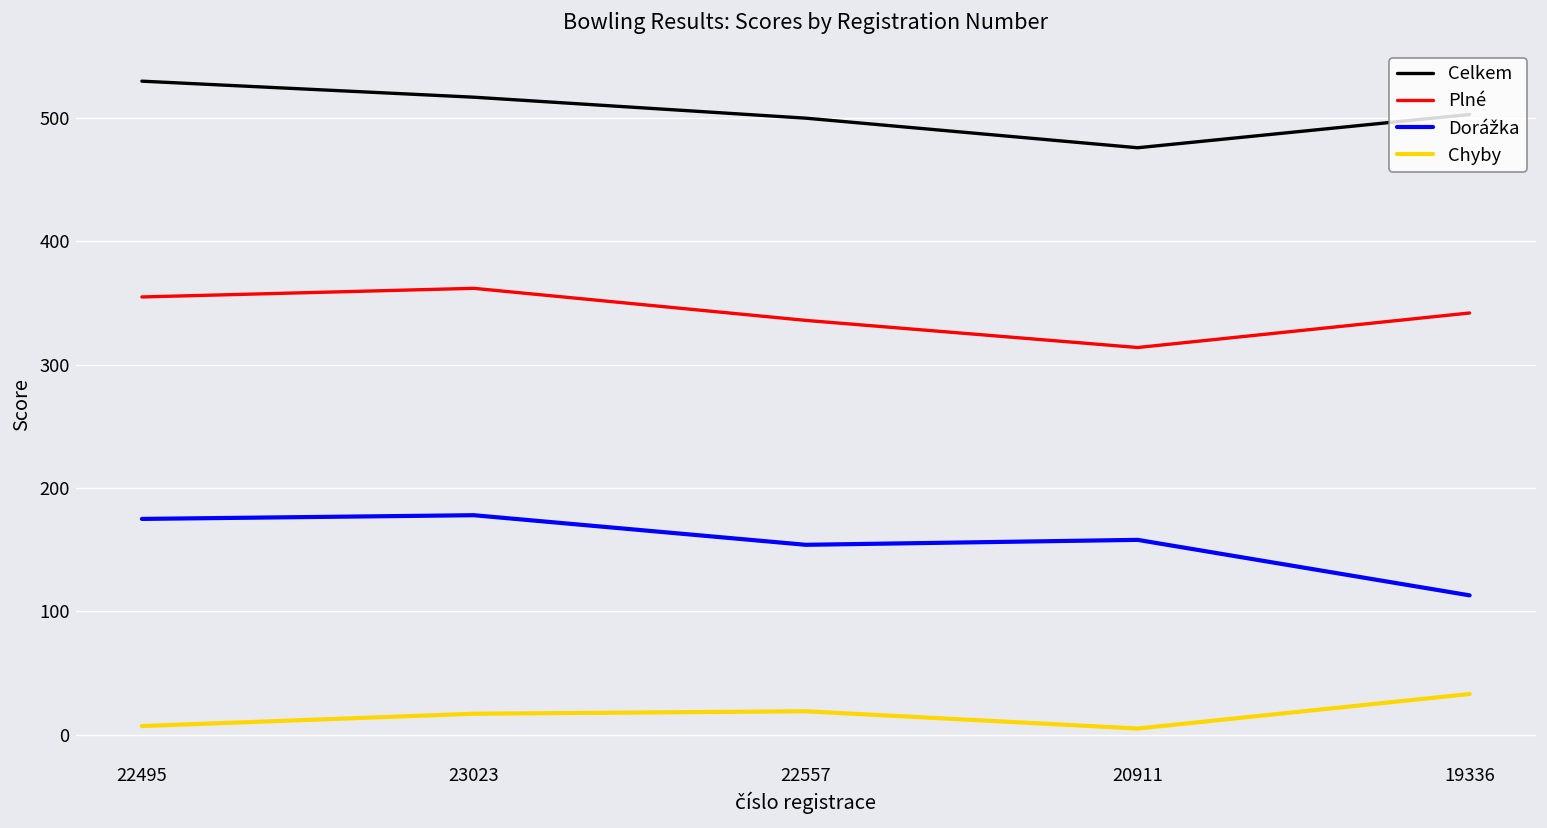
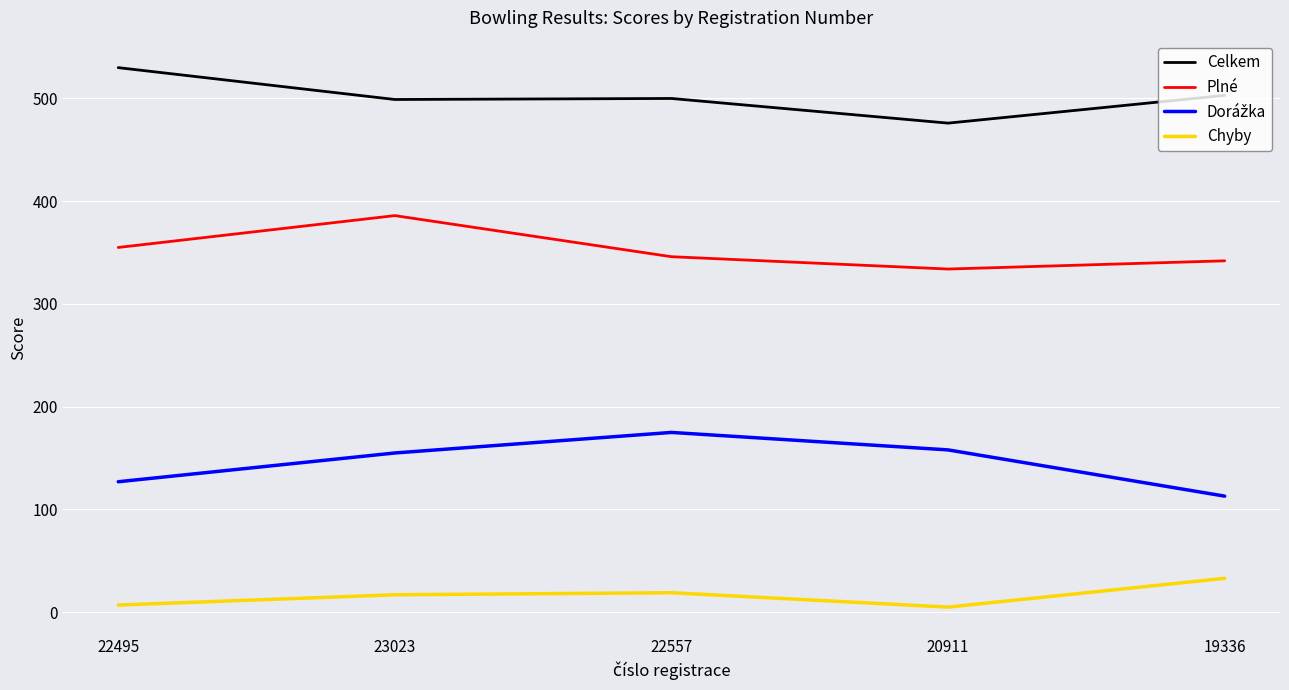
Dorážka, 22495: 175 -> 127
Celkem, 23023: 517 -> 499
Plné, 23023: 362 -> 386
Dorážka, 23023: 178 -> 155
Plné, 22557: 336 -> 346
Dorážka, 22557: 154 -> 175
Plné, 20911: 314 -> 334
